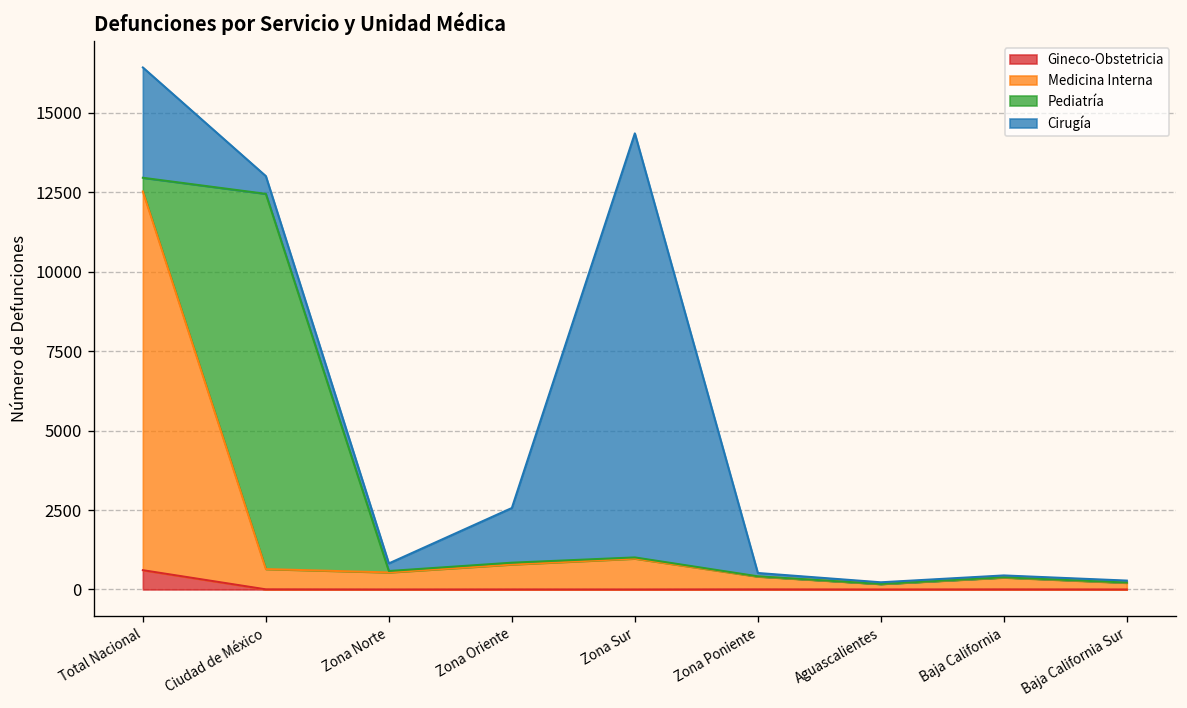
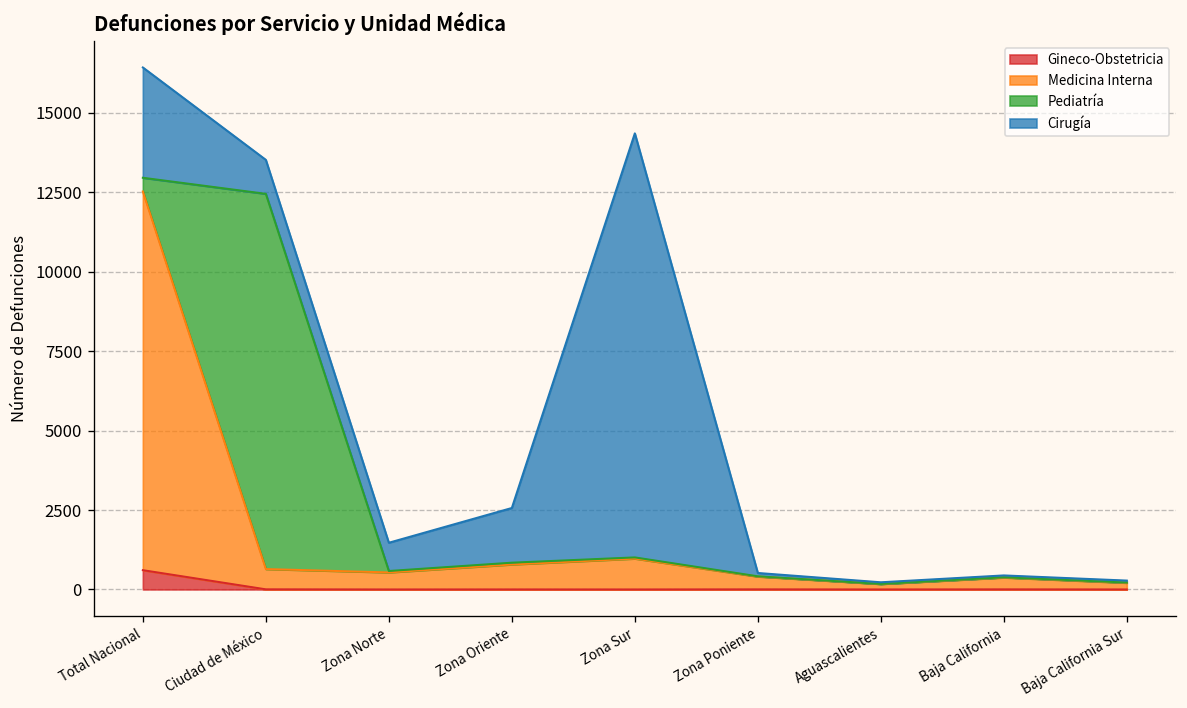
Cirugía, Ciudad de México: 600 -> 1100
Cirugía, Zona Norte: 200 -> 900
